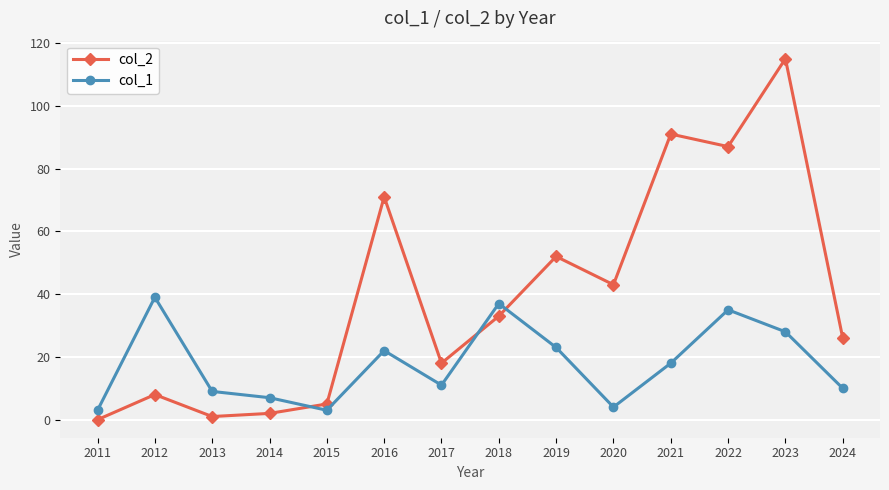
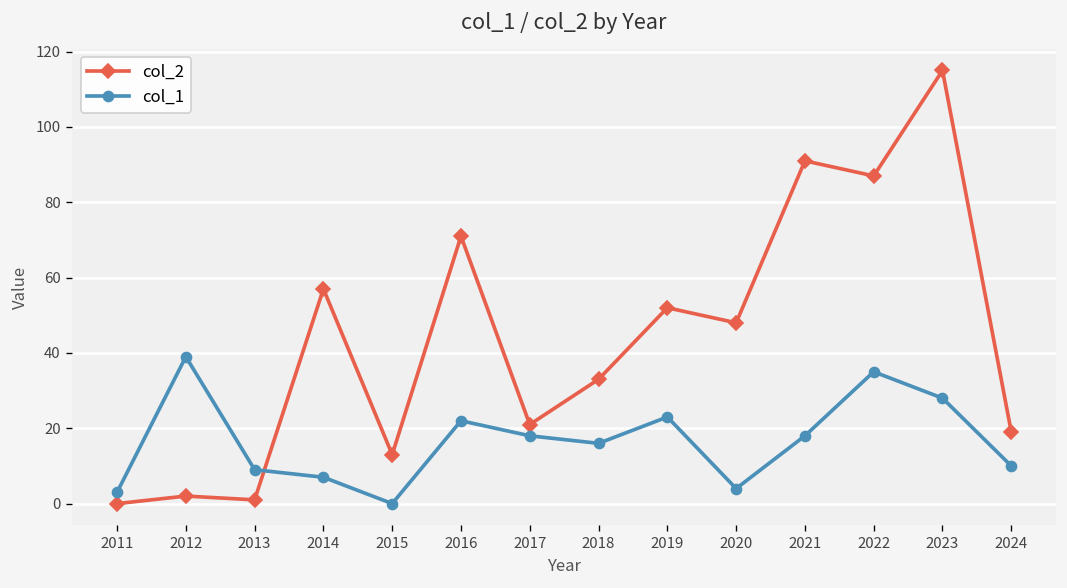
col_2, 2012: 8 -> 2
col_2, 2014: 2 -> 57
col_2, 2015: 5 -> 13
col_1, 2015: 3 -> 0
col_2, 2017: 18 -> 21
col_1, 2017: 11 -> 18
col_1, 2018: 37 -> 16
col_2, 2020: 43 -> 48
col_2, 2024: 26 -> 19
